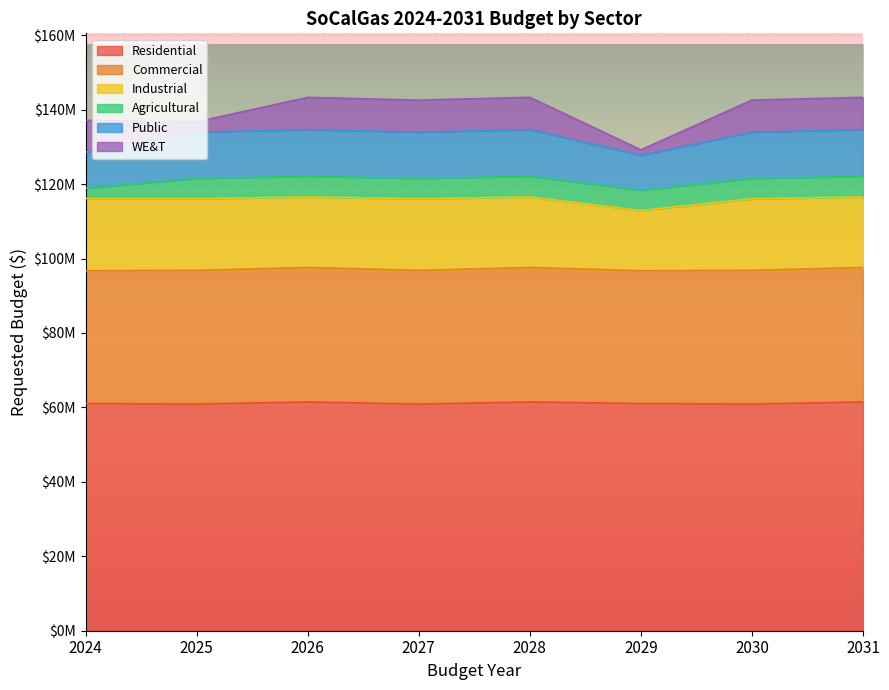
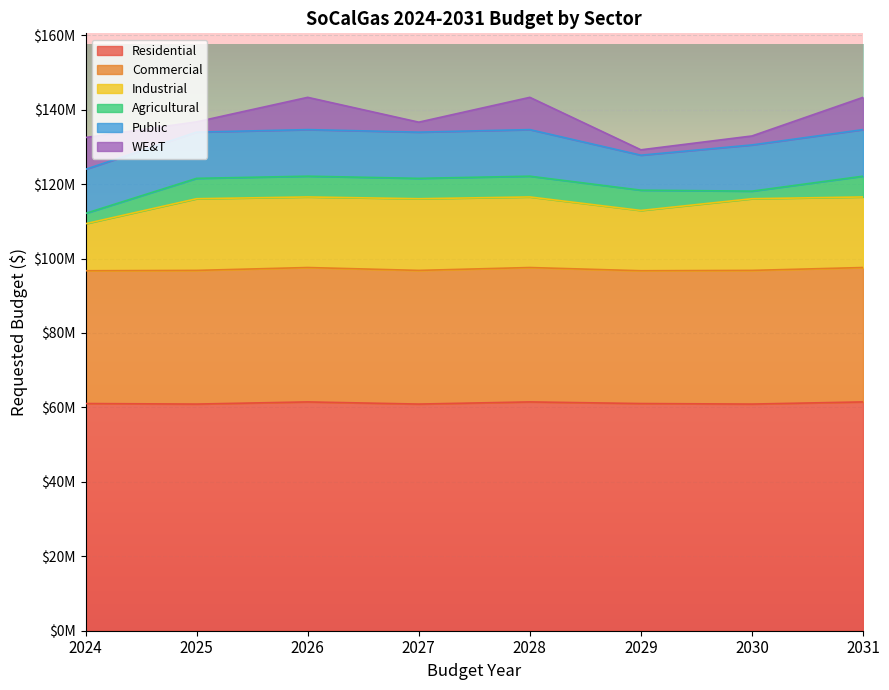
Industrial, 2024: $19000000 -> $13000000
Public, 2024: $10000000 -> $12000000
WE&T, 2027: $9000000 -> $3000000
Agricultural, 2030: $5000000 -> $2000000
WE&T, 2030: $9000000 -> $2000000
